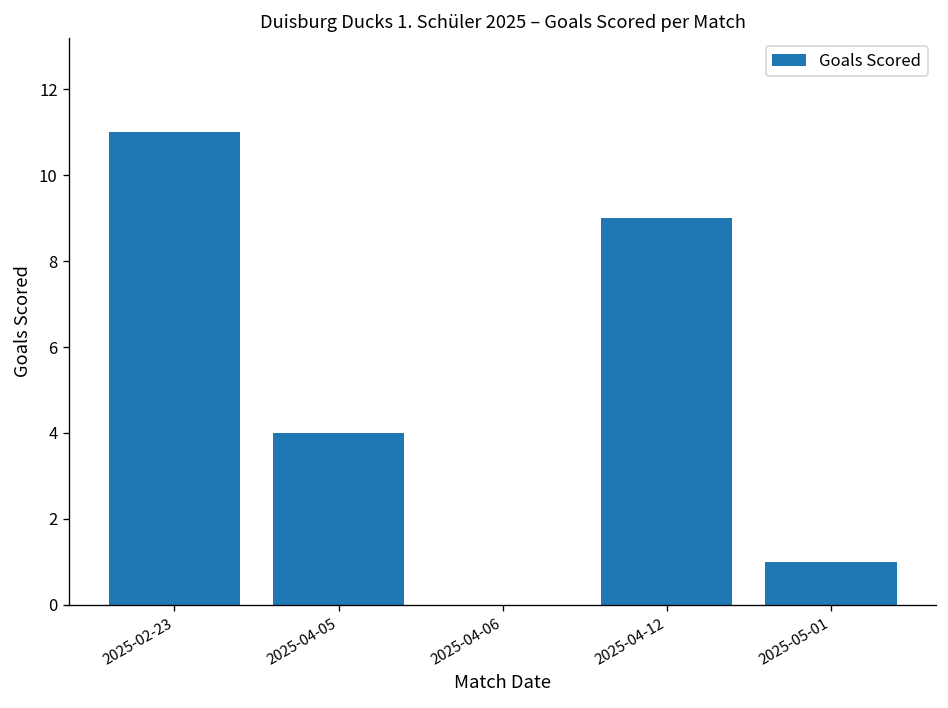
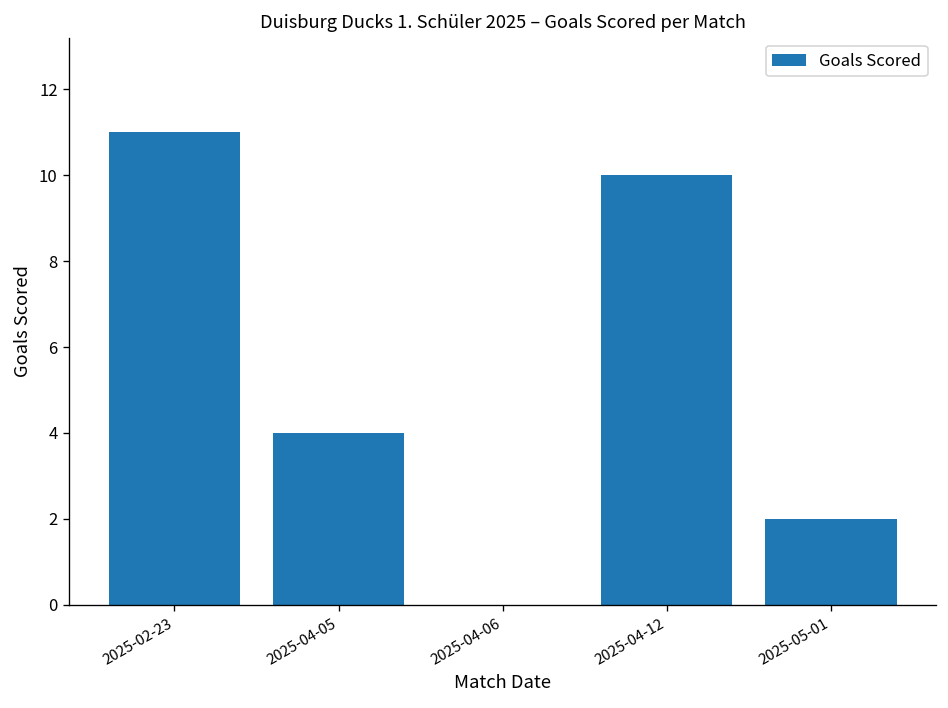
2025-04-12: 9 -> 10
2025-05-01: 1 -> 2
